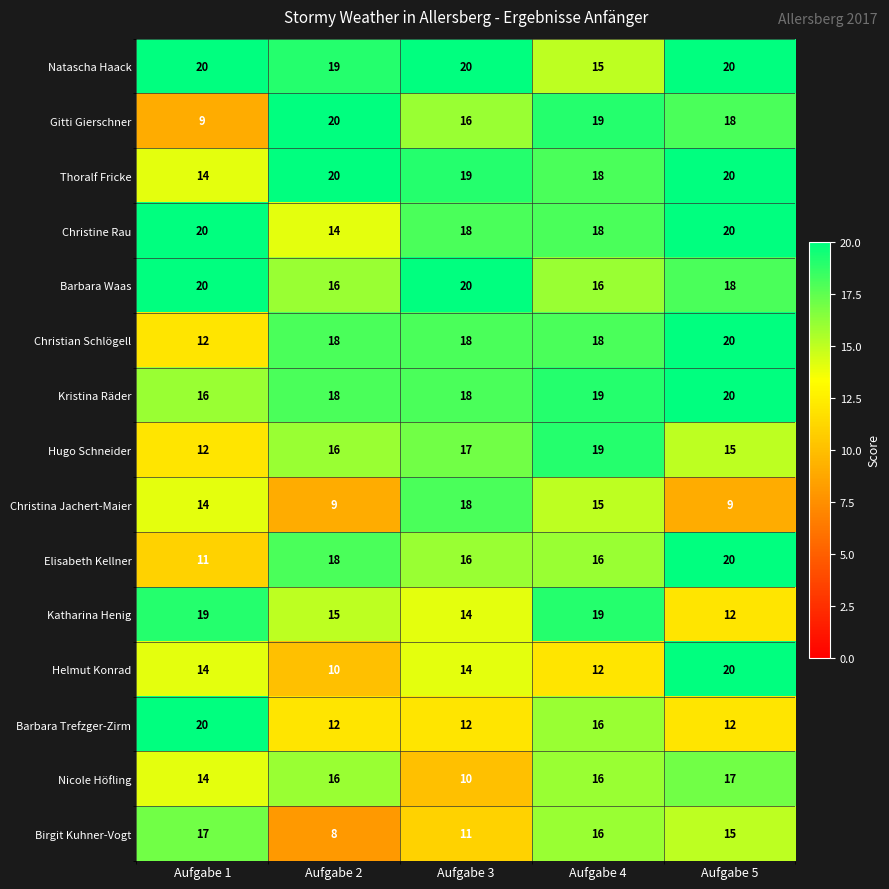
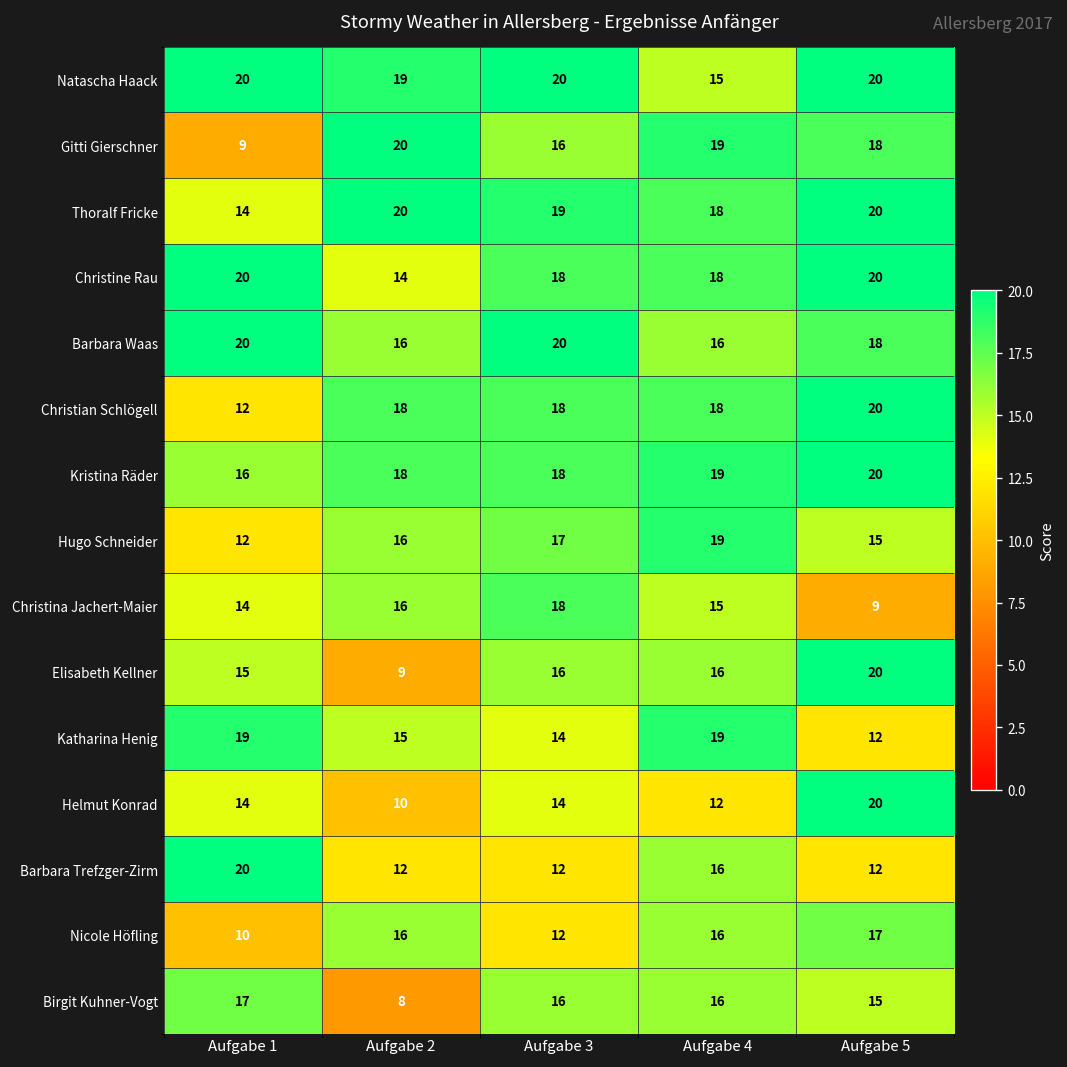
Christina Jachert-Maier, Aufgabe 2: 9 -> 16
Elisabeth Kellner, Aufgabe 1: 11 -> 15
Elisabeth Kellner, Aufgabe 2: 18 -> 9
Nicole Höfling, Aufgabe 1: 14 -> 10
Nicole Höfling, Aufgabe 3: 10 -> 12
Birgit Kuhner-Vogt, Aufgabe 3: 11 -> 16
